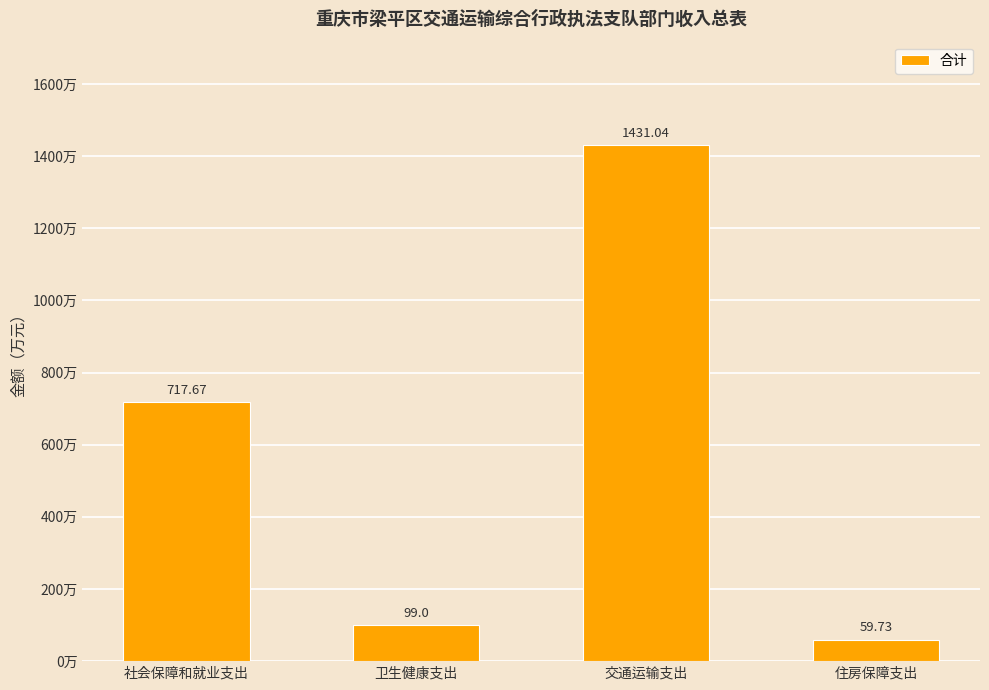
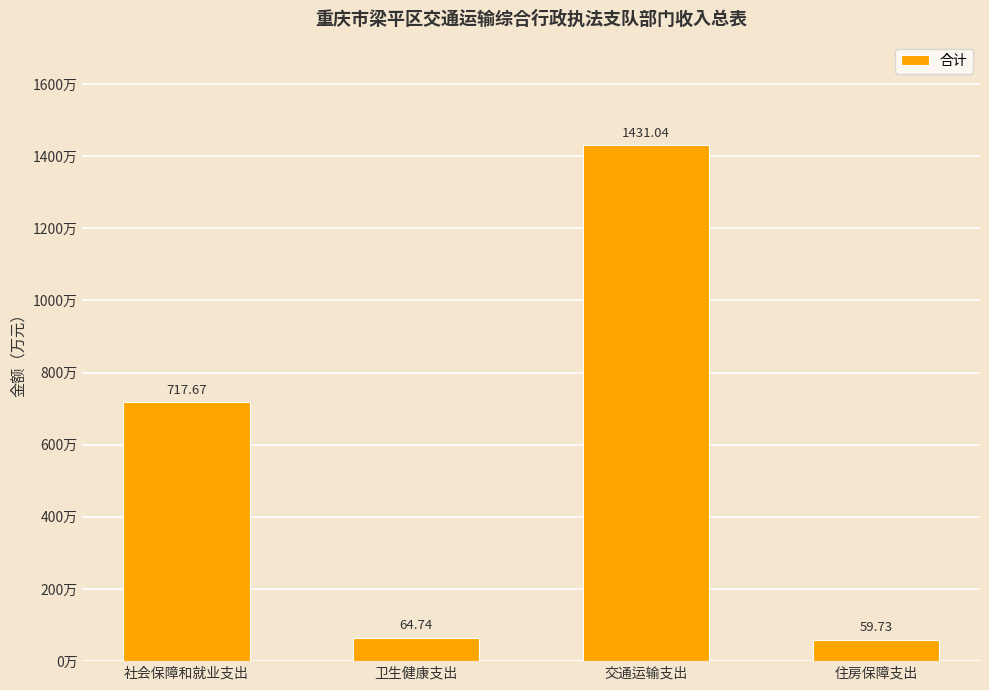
卫生健康支出: 99.0 -> 64.74
